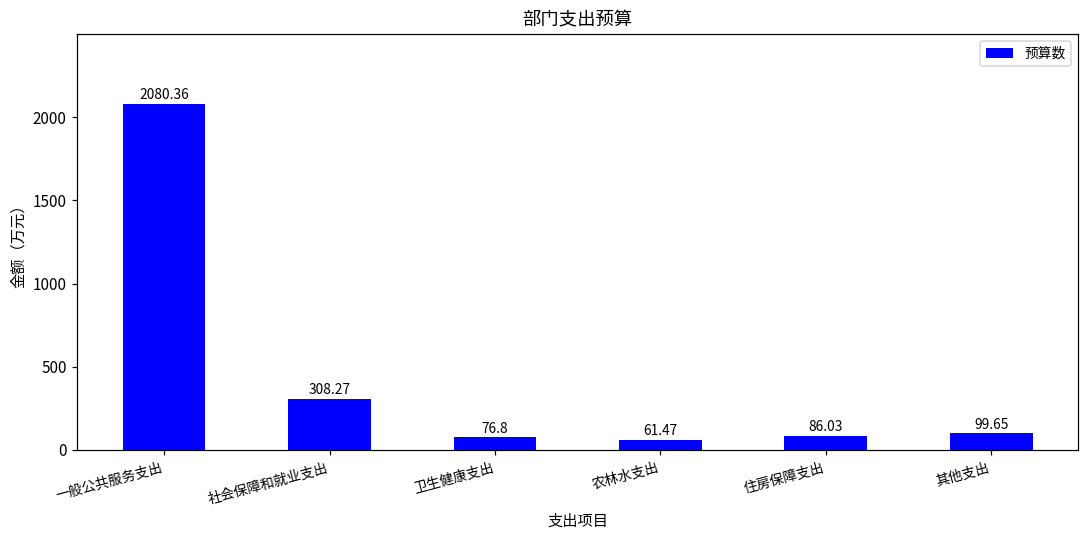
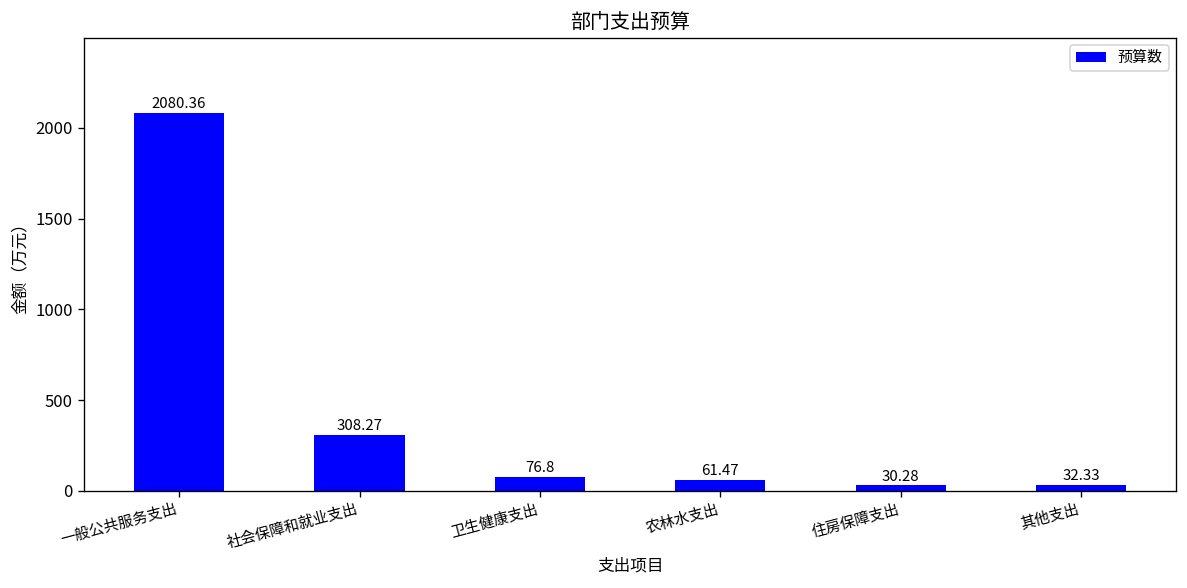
住房保障支出: 86.03 -> 30.28
其他支出: 99.65 -> 32.33
